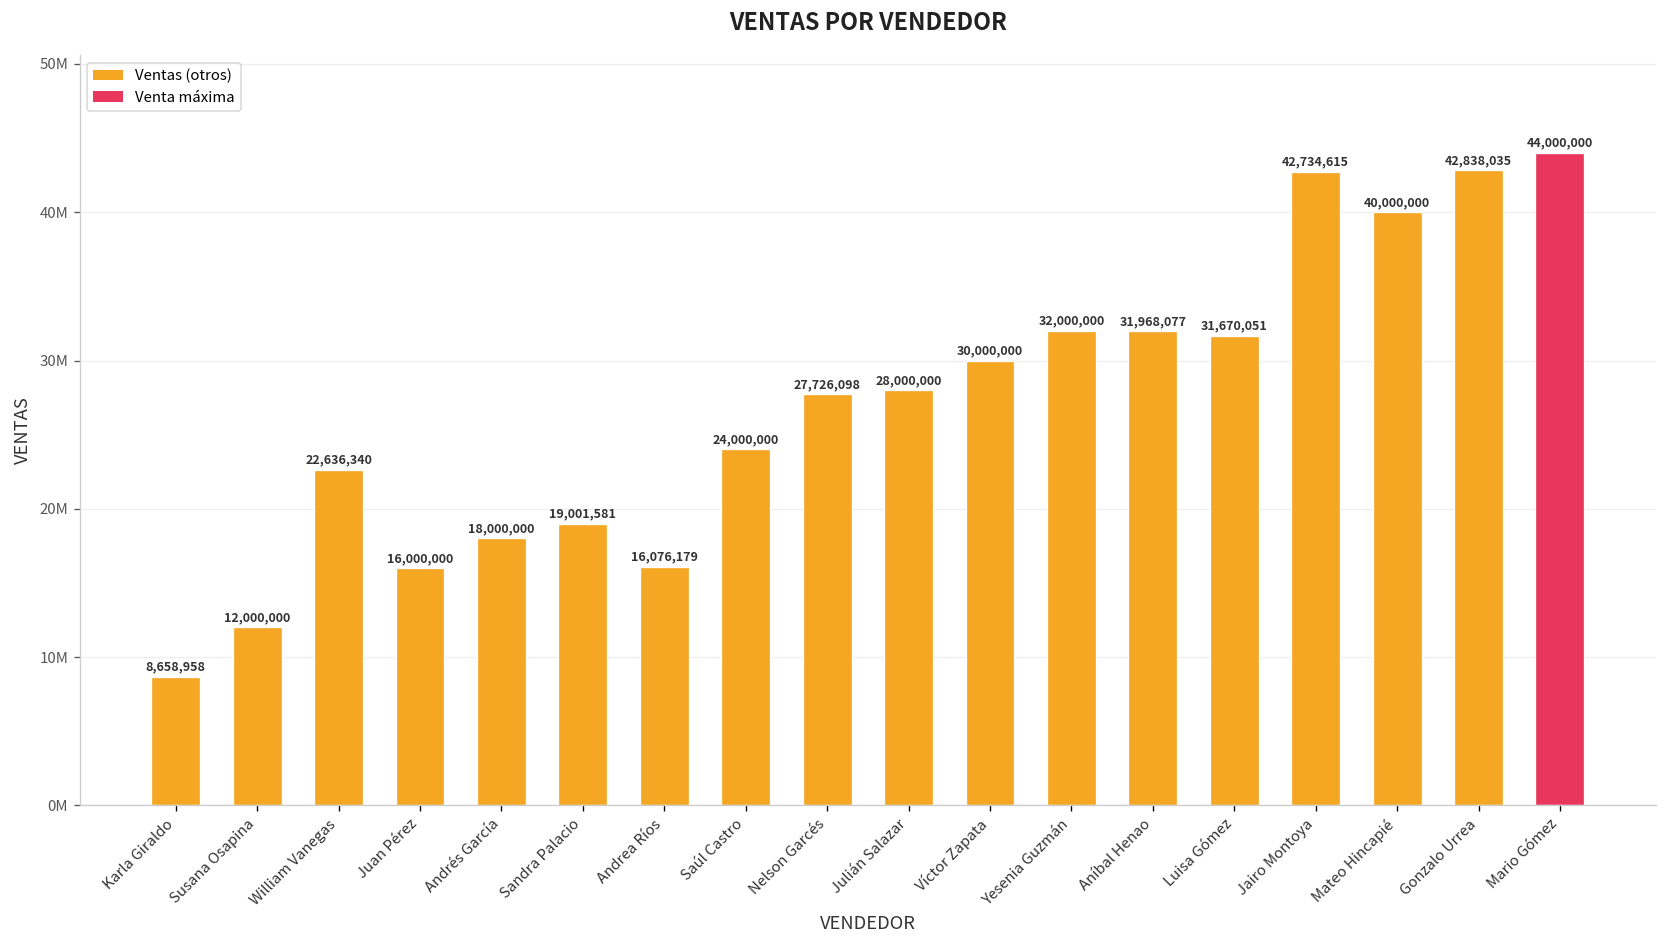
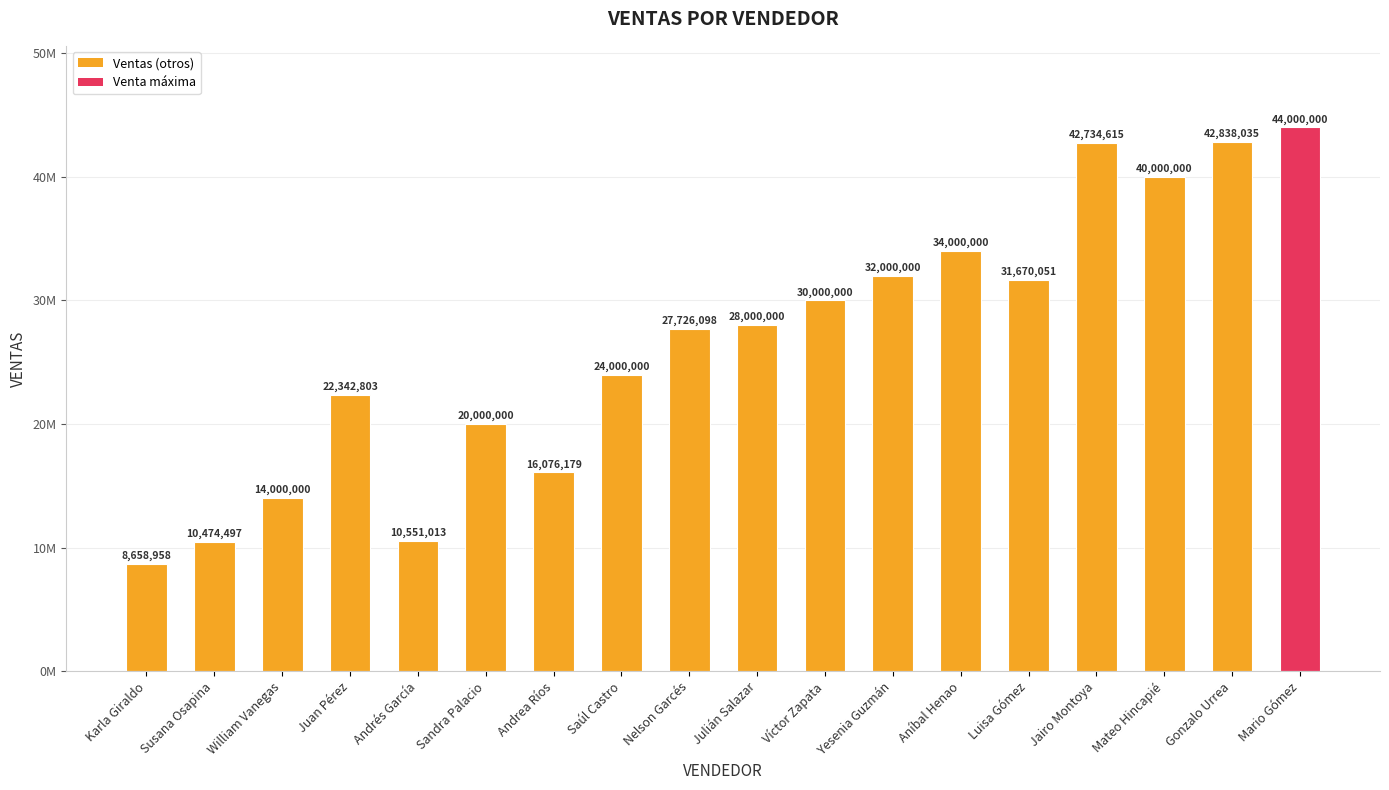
Susana Osapina: 12,000,000 -> 10,474,497
William Vanegas: 22,636,340 -> 14,000,000
Juan Pérez: 16,000,000 -> 22,342,803
Andrés García: 18,000,000 -> 10,551,013
Sandra Palacio: 19,001,581 -> 20,000,000
Aníbal Henao: 31,968,077 -> 34,000,000
